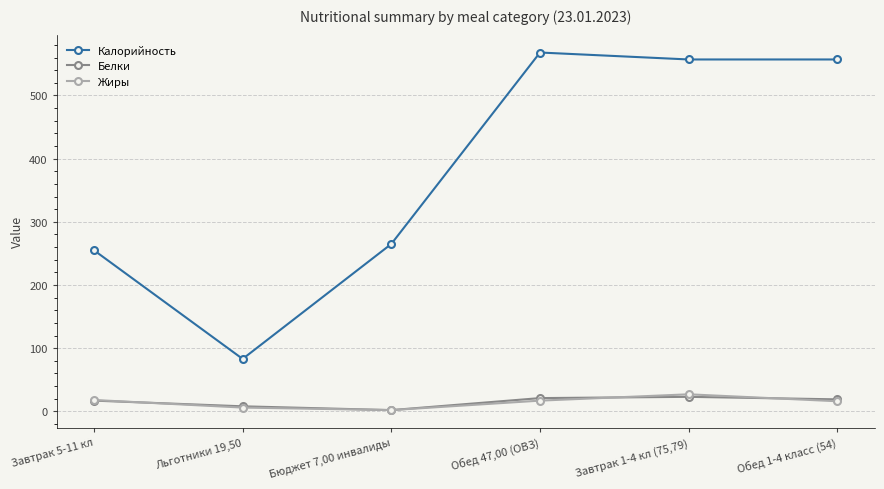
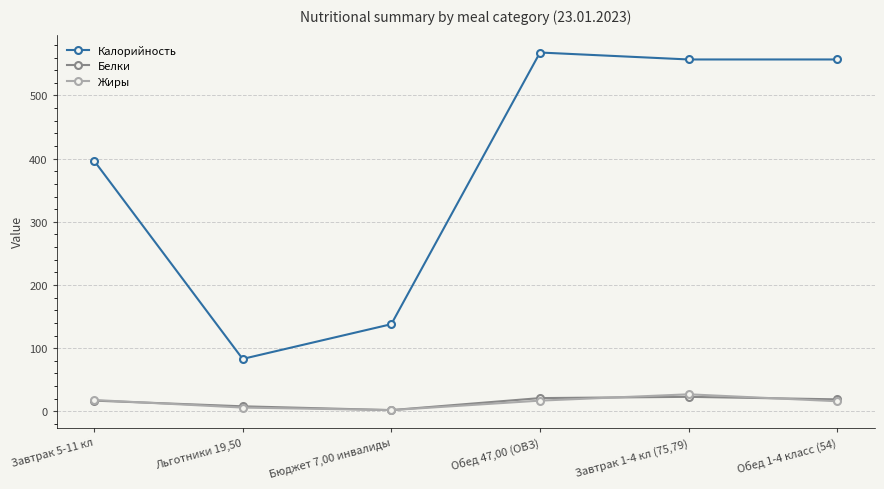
Калорийность, Завтрак 5-11 кл: 260 -> 400
Калорийность, Бюджет 7,00 инвалиды: 270 -> 140
